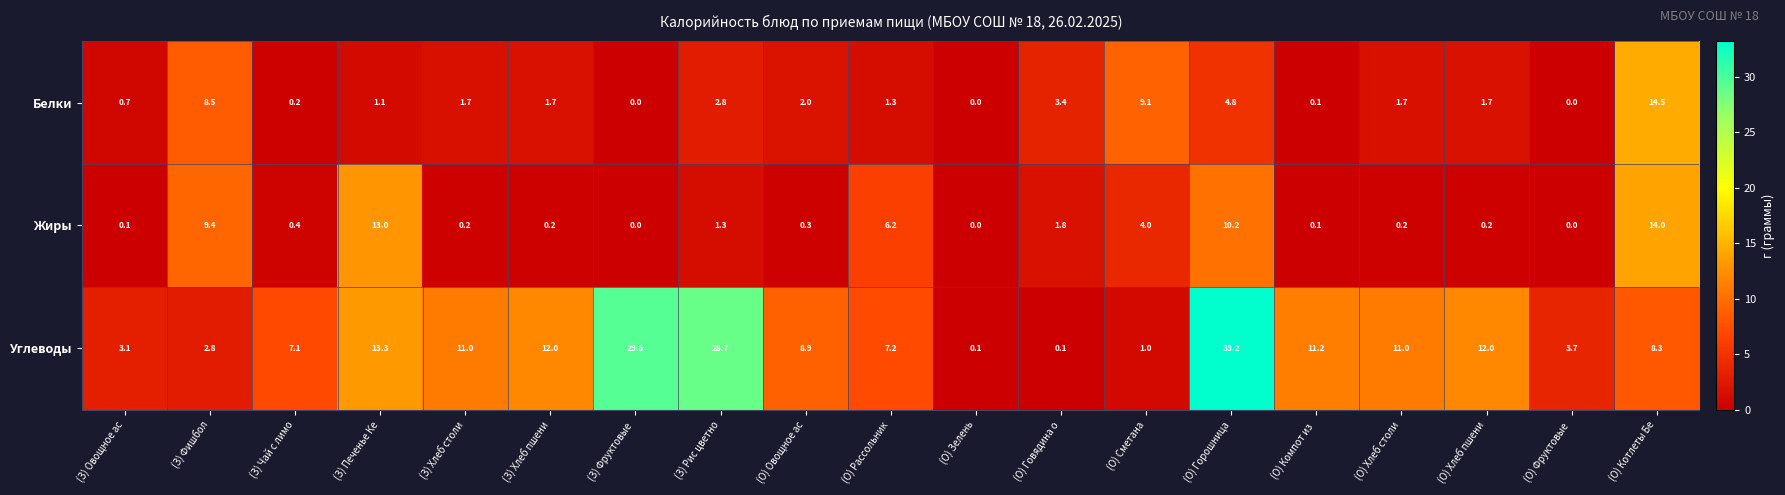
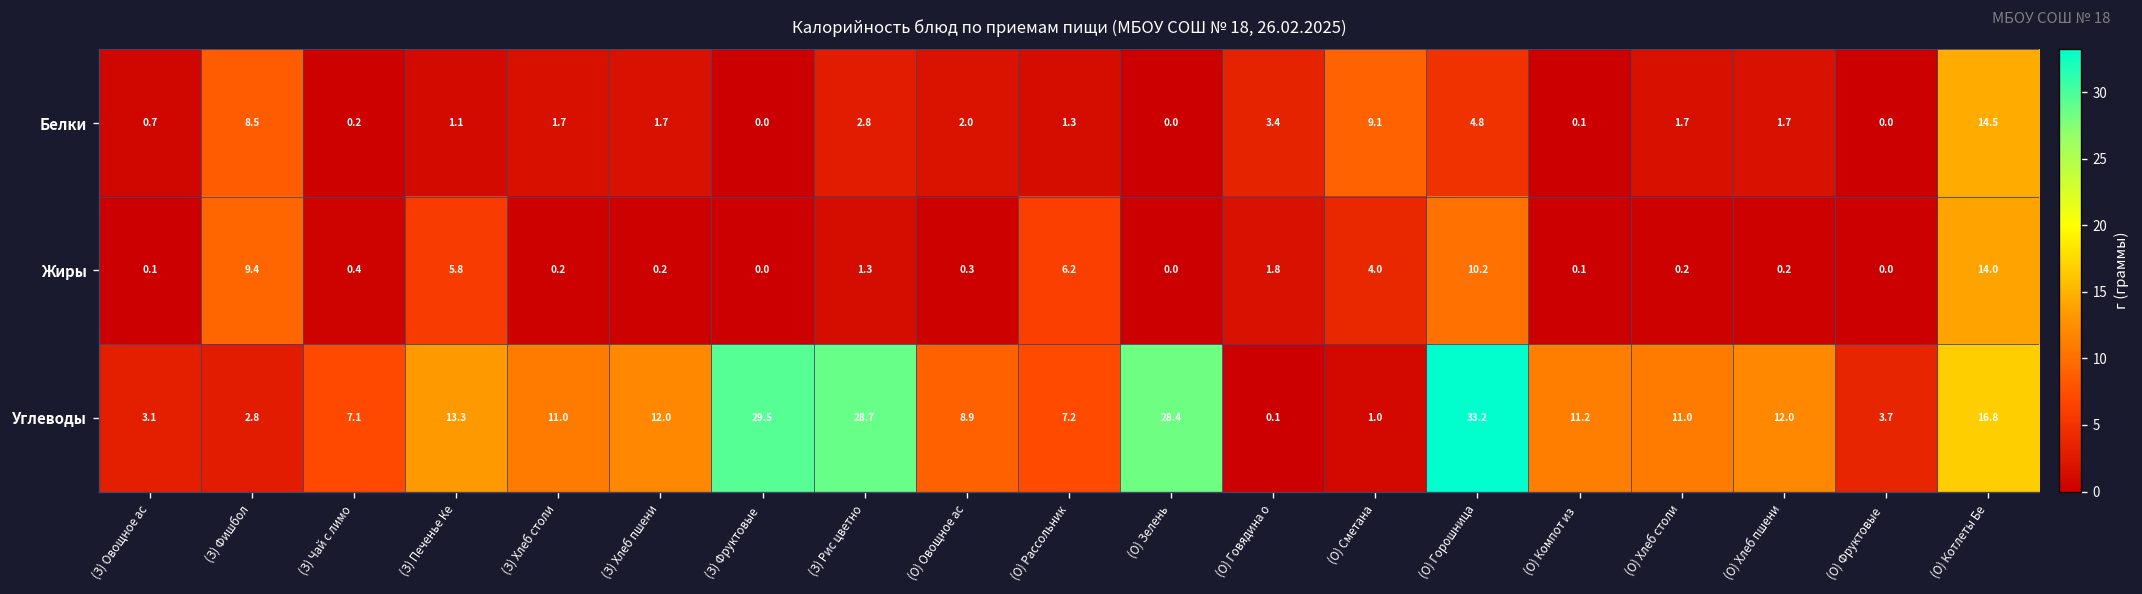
Жиры, (З) Печенье Ке: 13.0 -> 5.8
Углеводы, (О) Зелень: 0.1 -> 28.4
Углеводы, (О) Котлеты Бе: 8.3 -> 16.8
